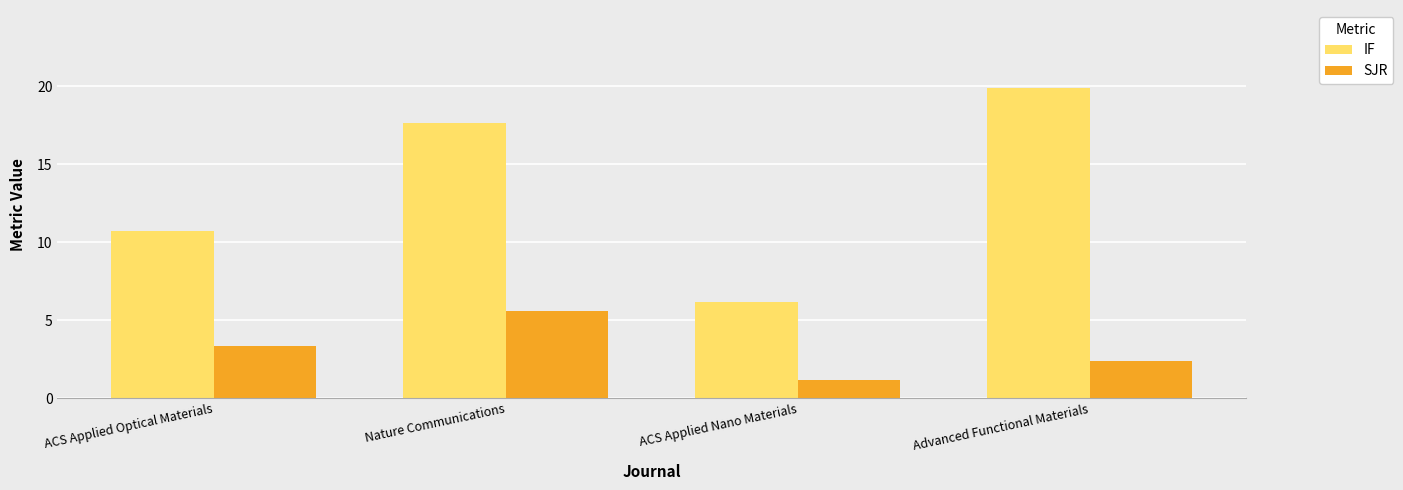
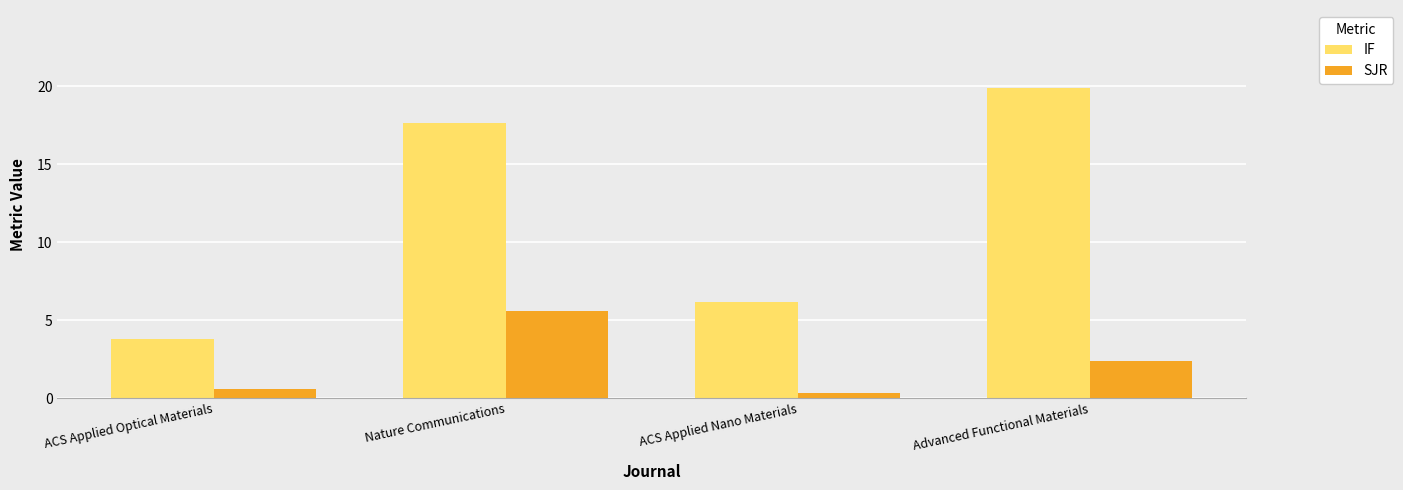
IF, ACS Applied Optical Materials: 10.7 -> 3.8
SJR, ACS Applied Optical Materials: 3.4 -> 0.6
SJR, ACS Applied Nano Materials: 1.2 -> 0.3
